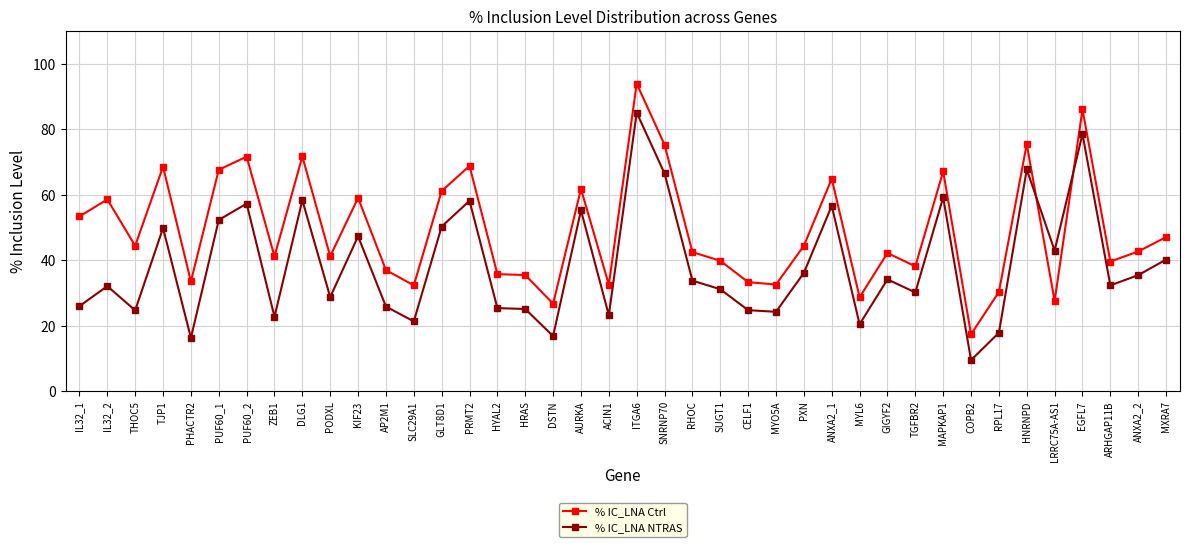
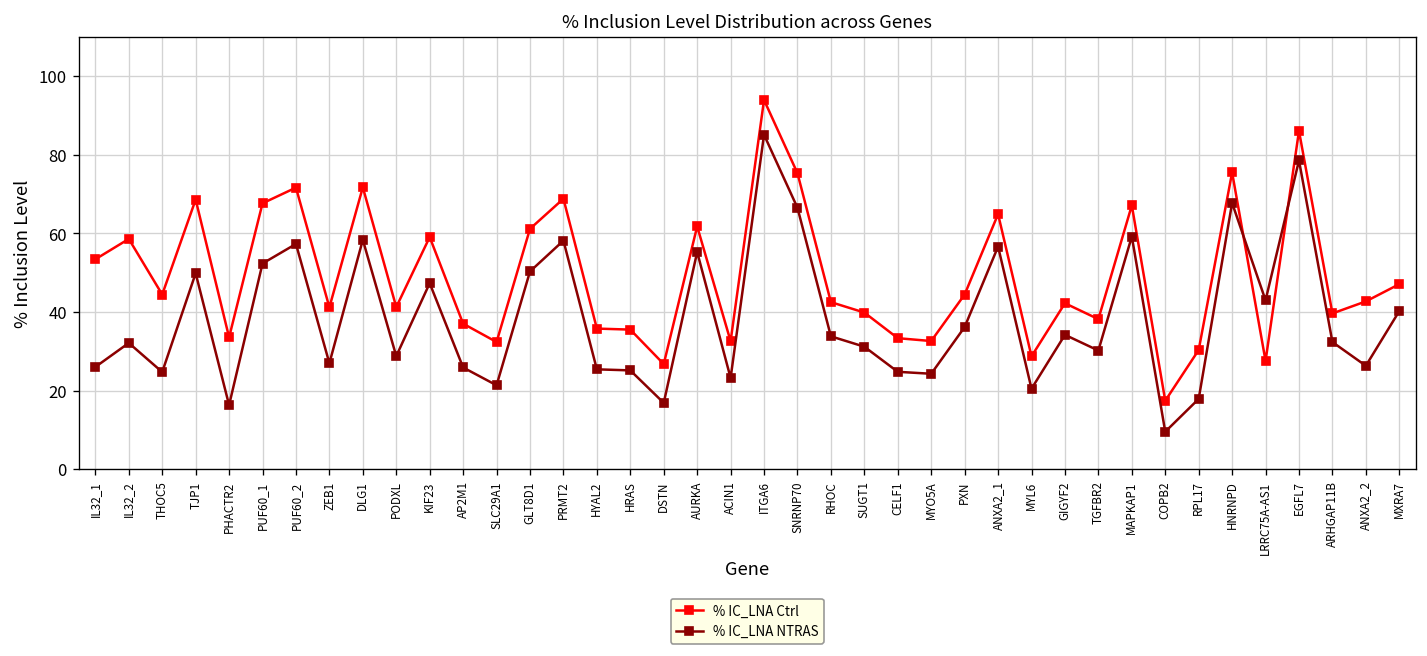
% IC_LNA NTRAS, ZEB1: 23 -> 27
% IC_LNA NTRAS, ANXA2_2: 35 -> 26
